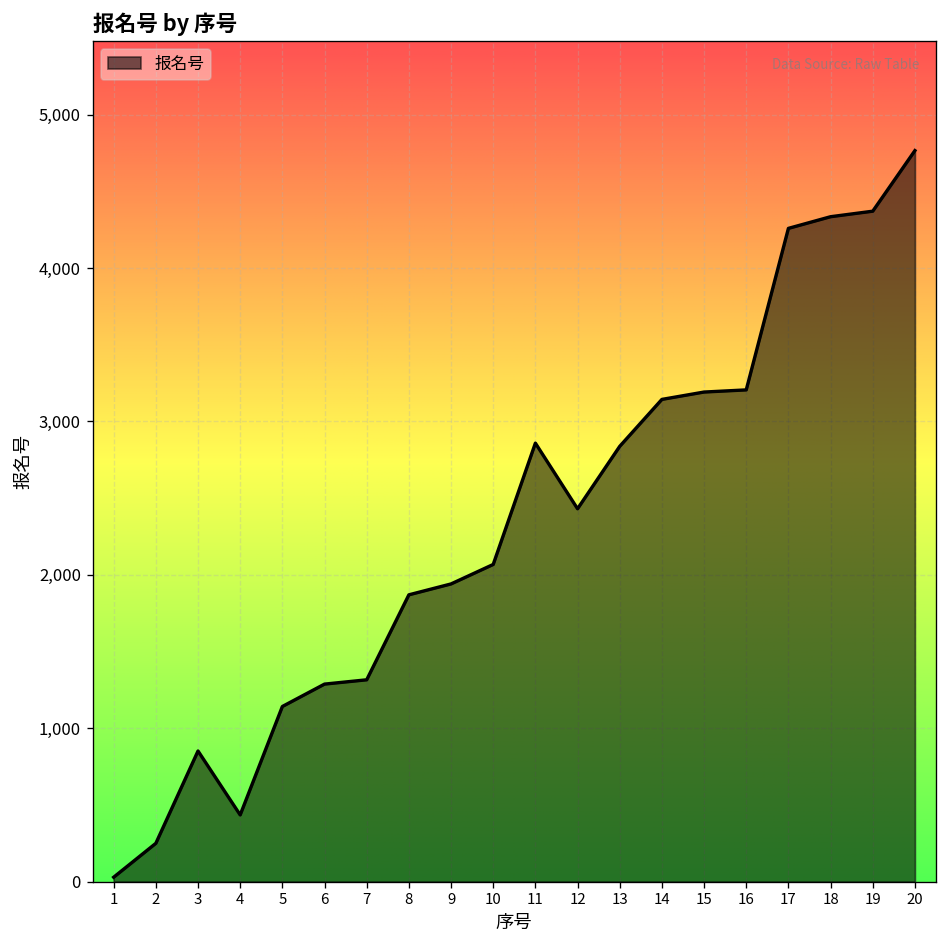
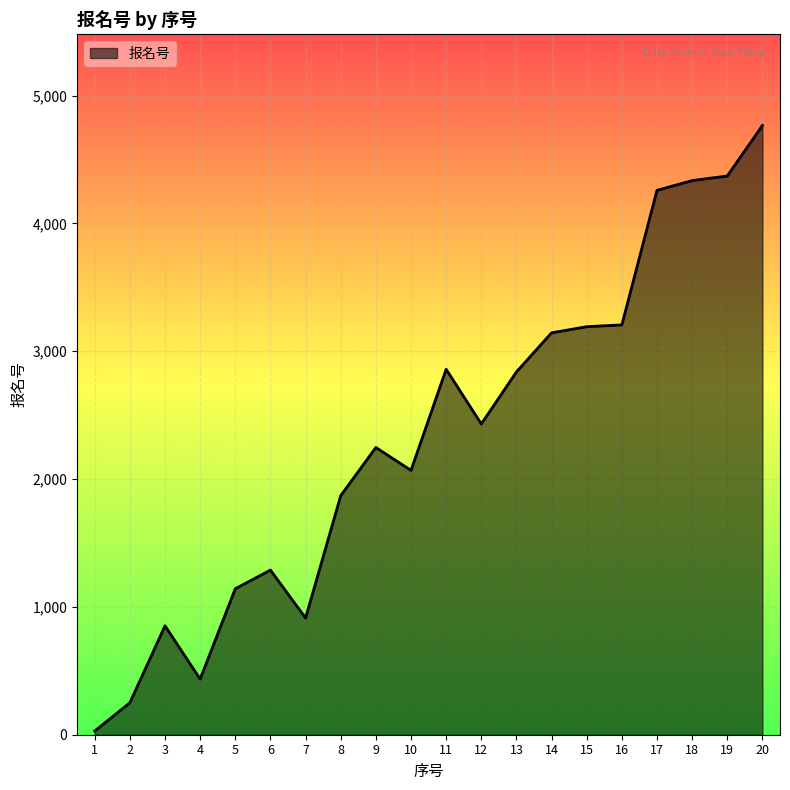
7: 1,320 -> 910
9: 1,940 -> 2,250
